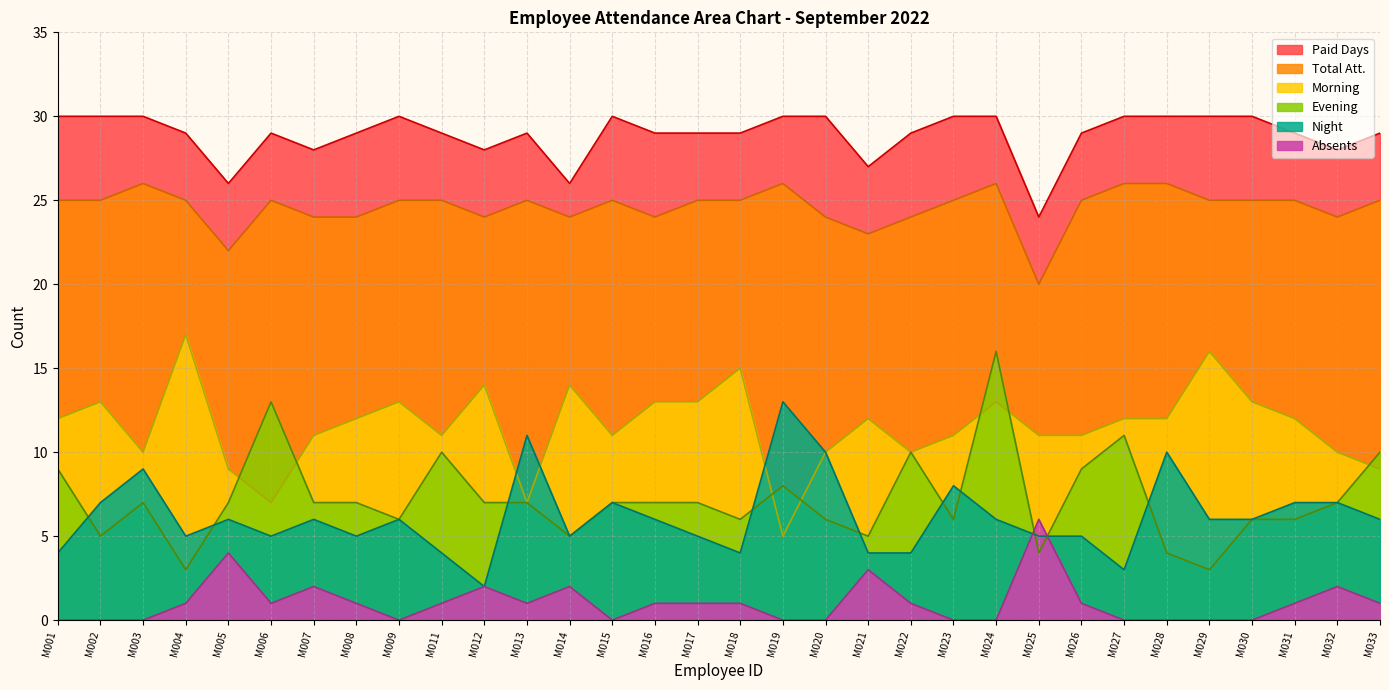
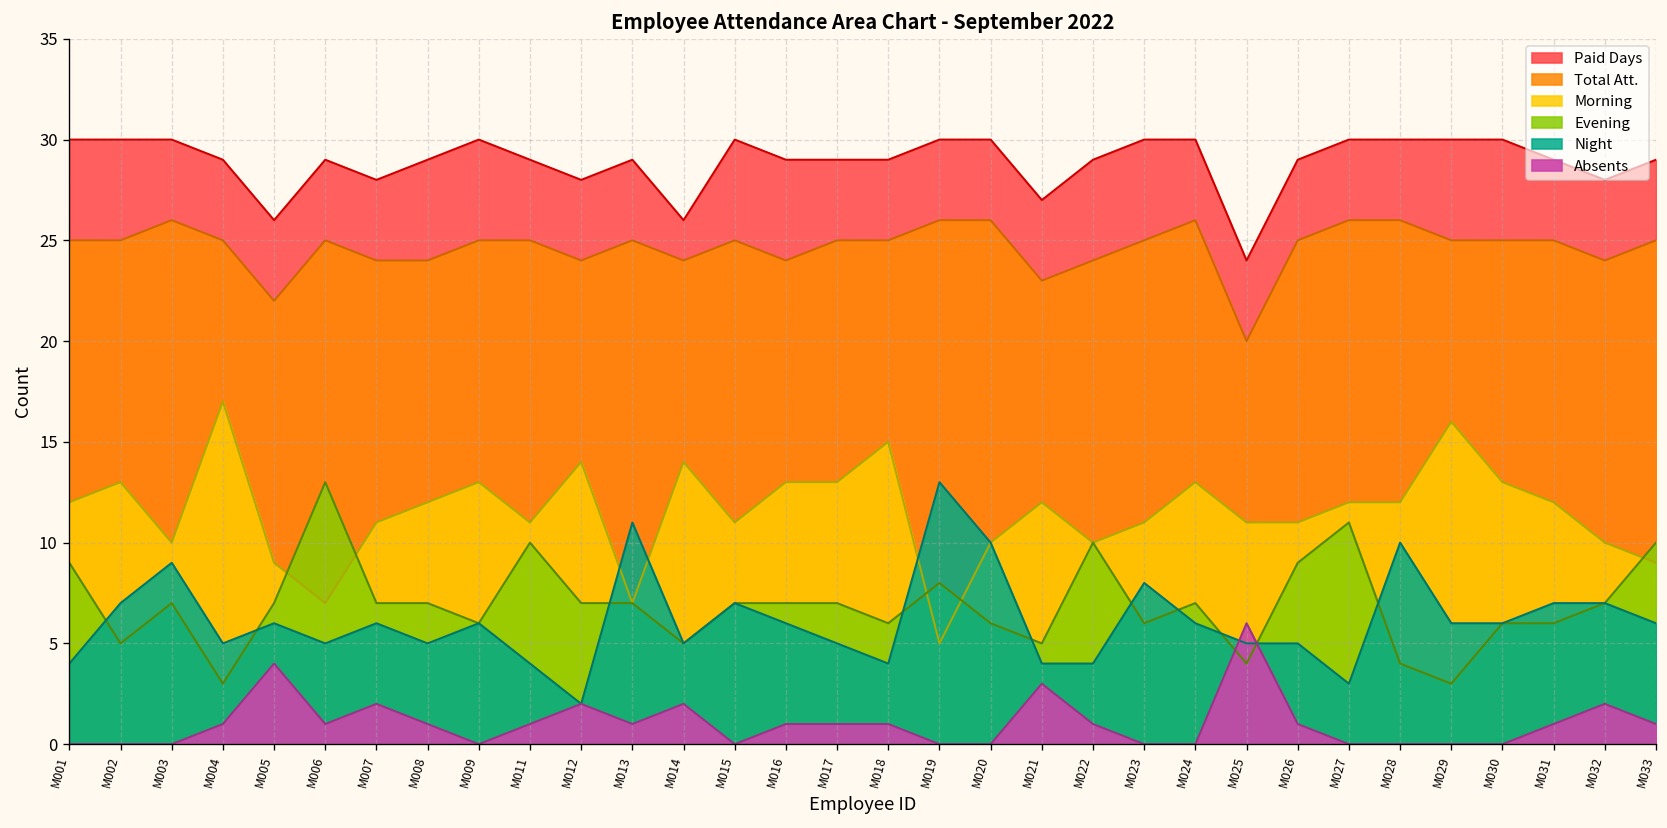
Total Att., M020: 24 -> 26
Evening, M024: 16 -> 7
